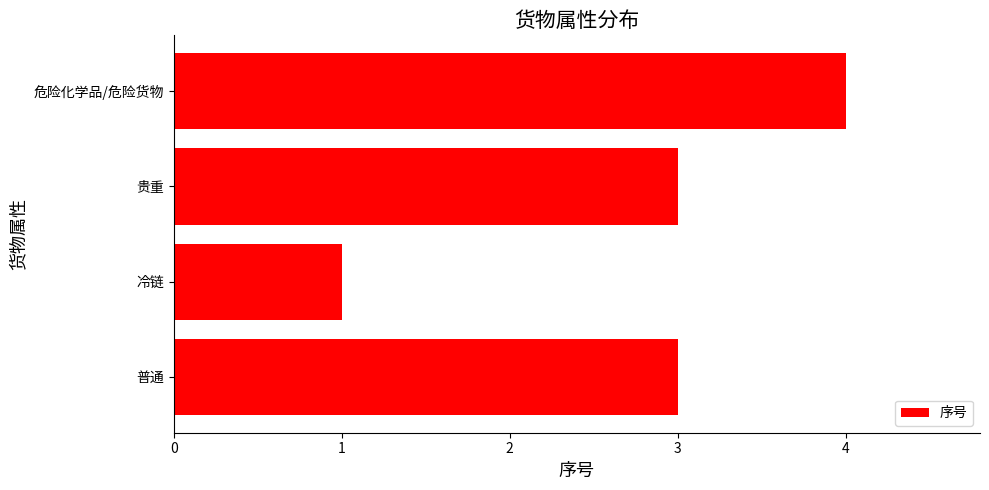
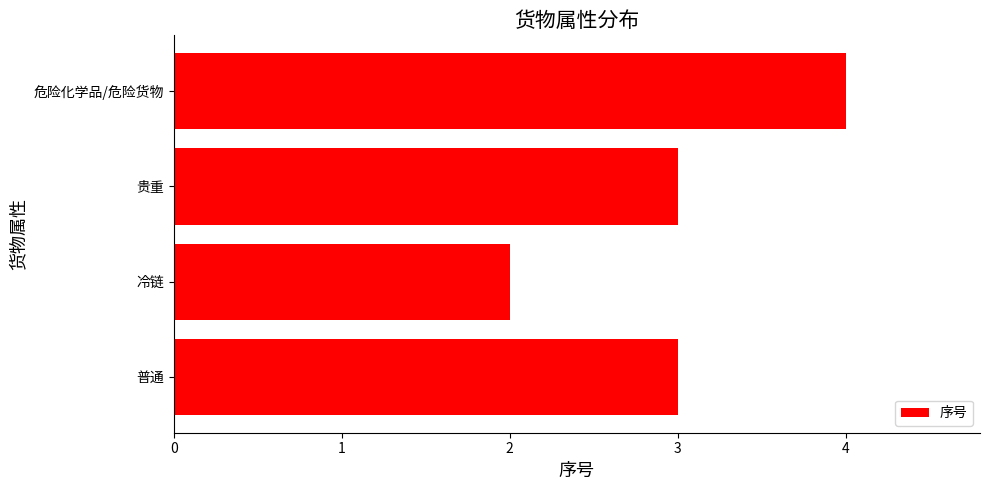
冷链: 1 -> 2
